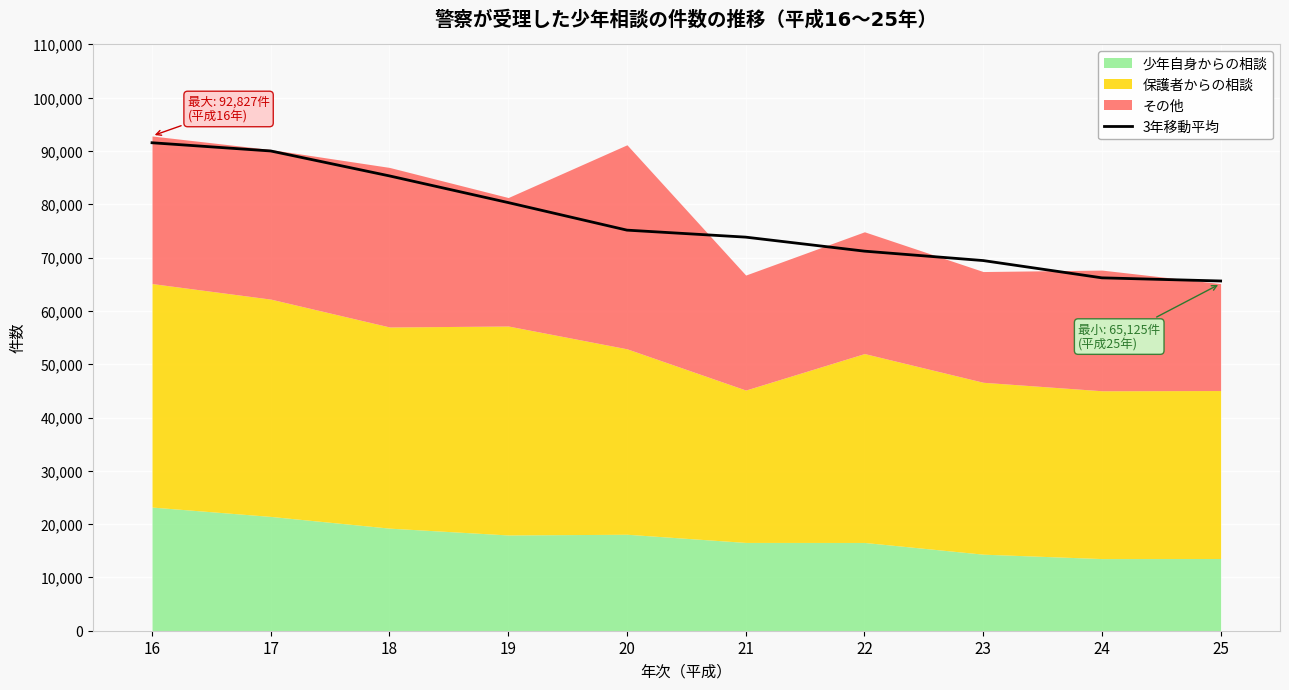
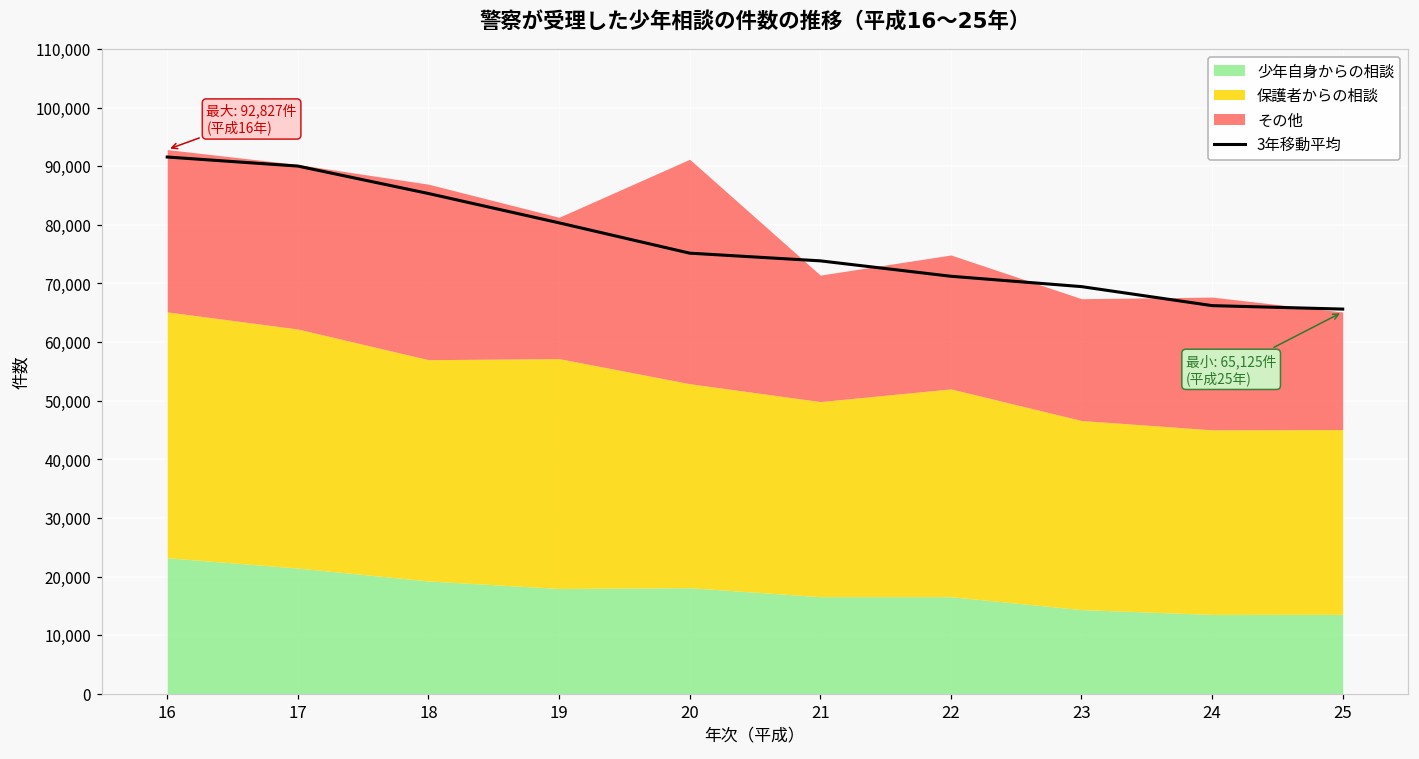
保護者からの相談, 21: 29,000 -> 33,000
